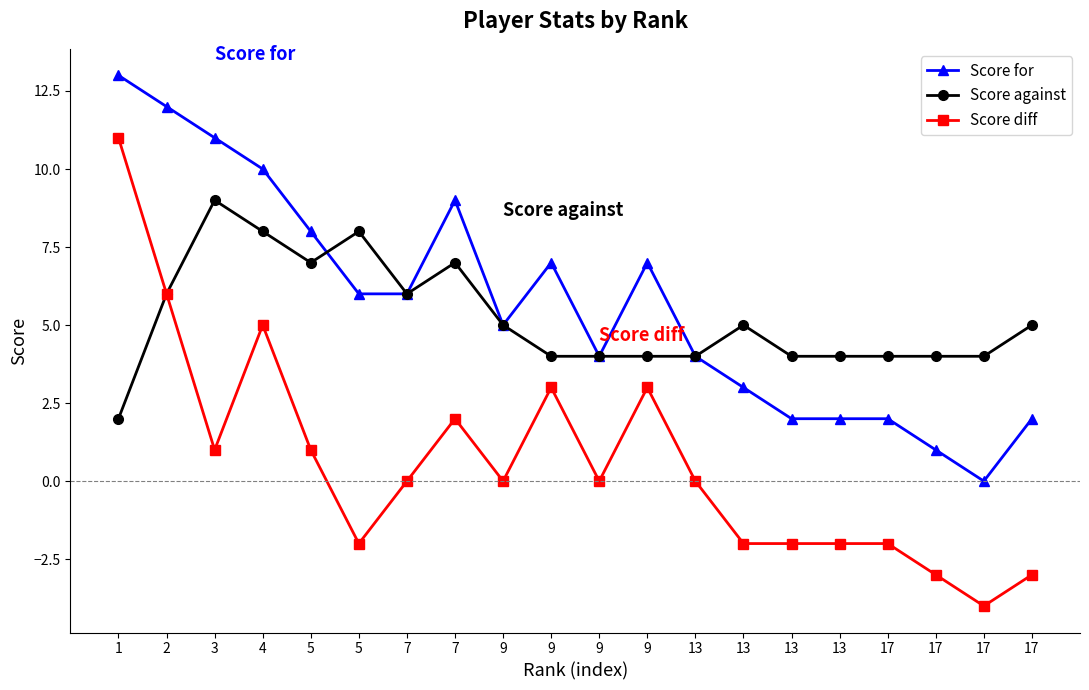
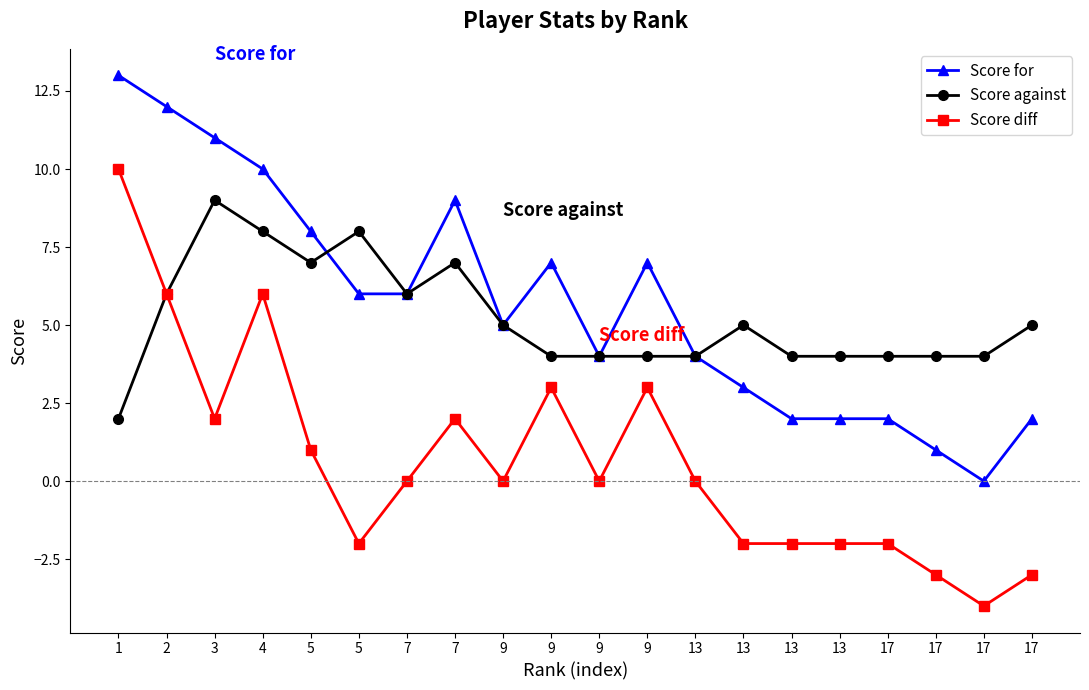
Score diff, 1: 11 -> 10
Score diff, 3: 1 -> 2
Score diff, 4: 5 -> 6
